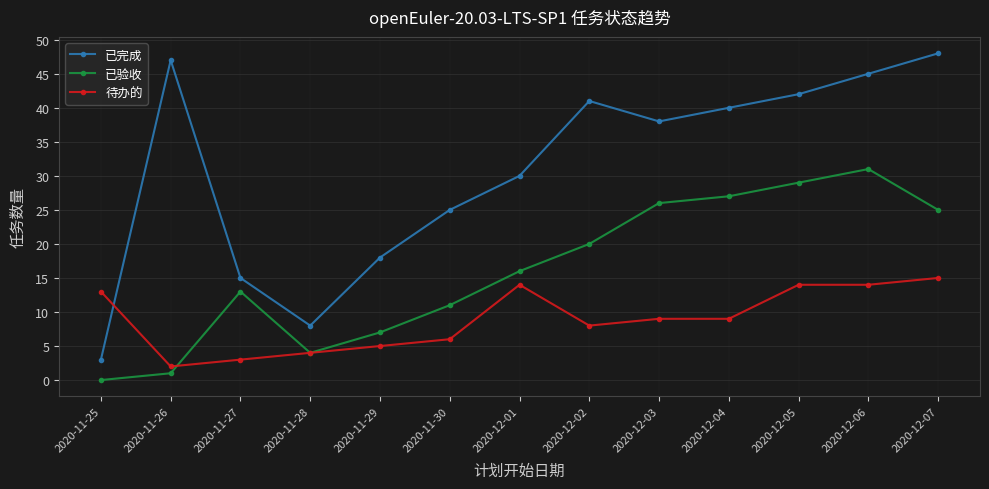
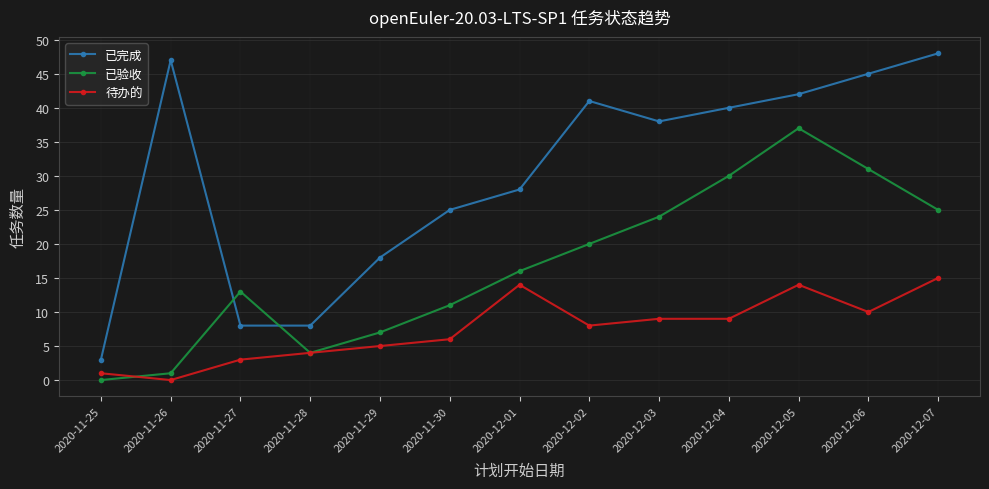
待办的, 2020-11-25: 13 -> 1
待办的, 2020-11-26: 2 -> 0
已完成, 2020-11-27: 15 -> 8
已完成, 2020-12-01: 30 -> 28
已验收, 2020-12-03: 26 -> 24
已验收, 2020-12-04: 27 -> 30
已验收, 2020-12-05: 29 -> 37
待办的, 2020-12-06: 14 -> 10
